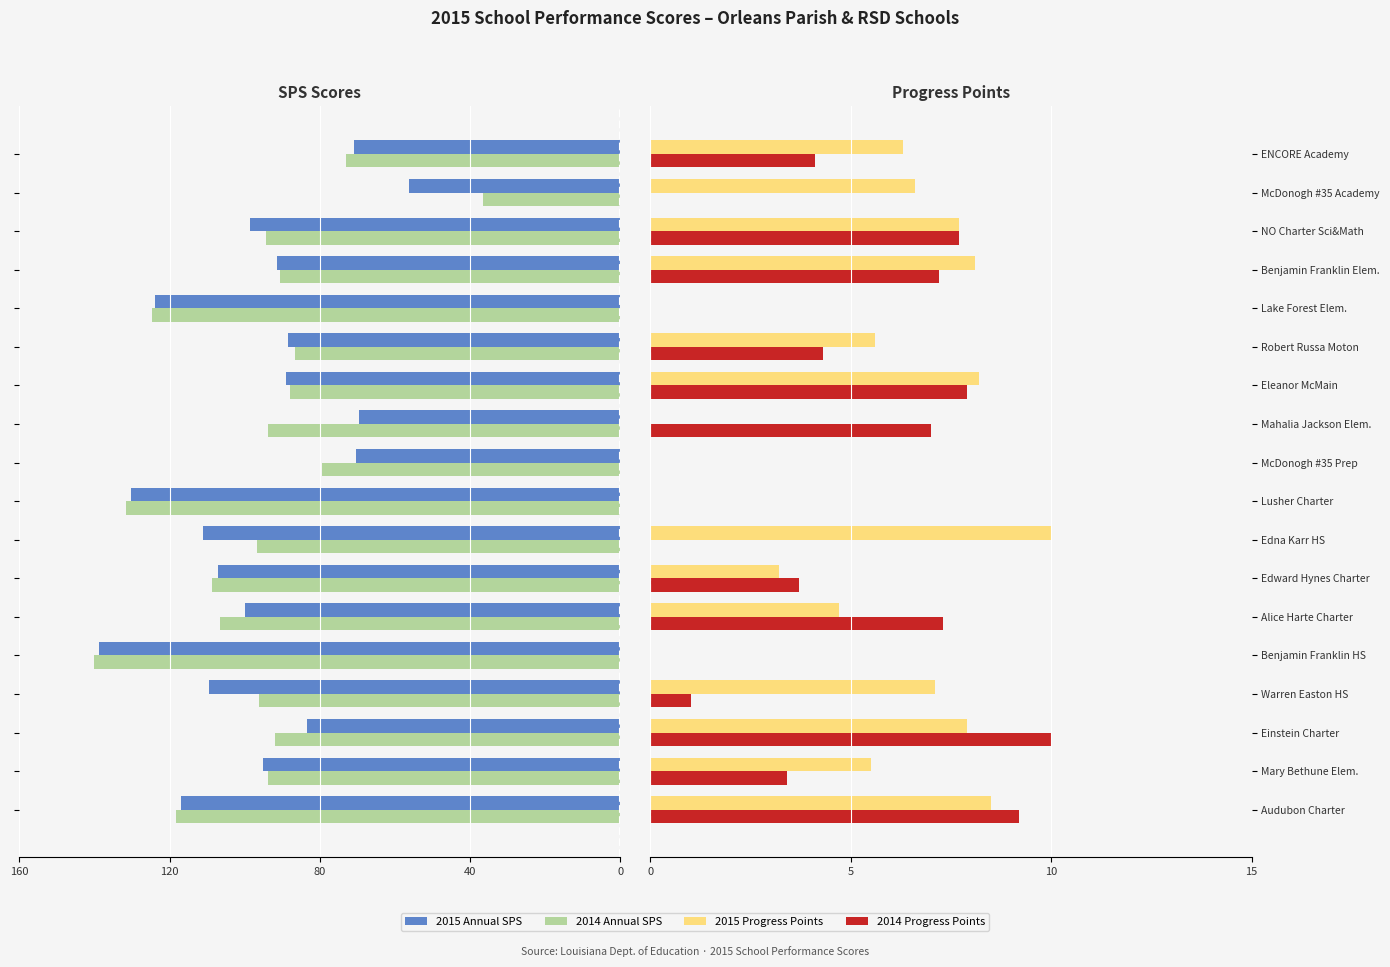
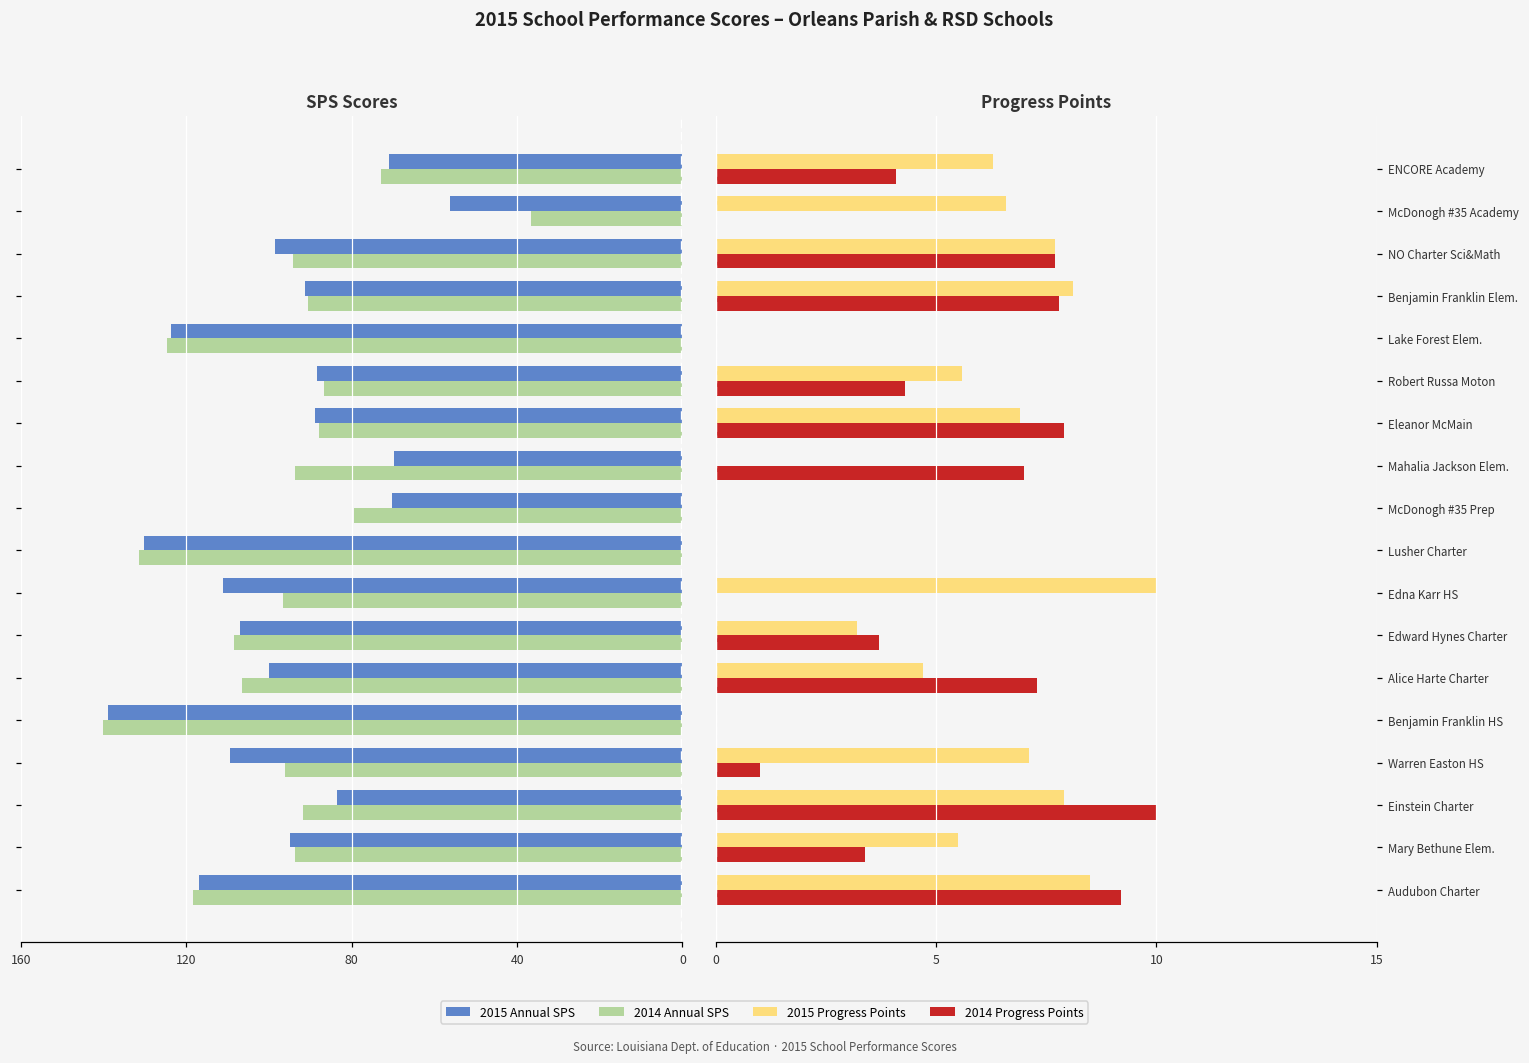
Progress Points, 2014 Progress Points, Benjamin Franklin Elem.: 7.2 -> 7.8
Progress Points, 2015 Progress Points, Eleanor McMain: 8.2 -> 6.9
